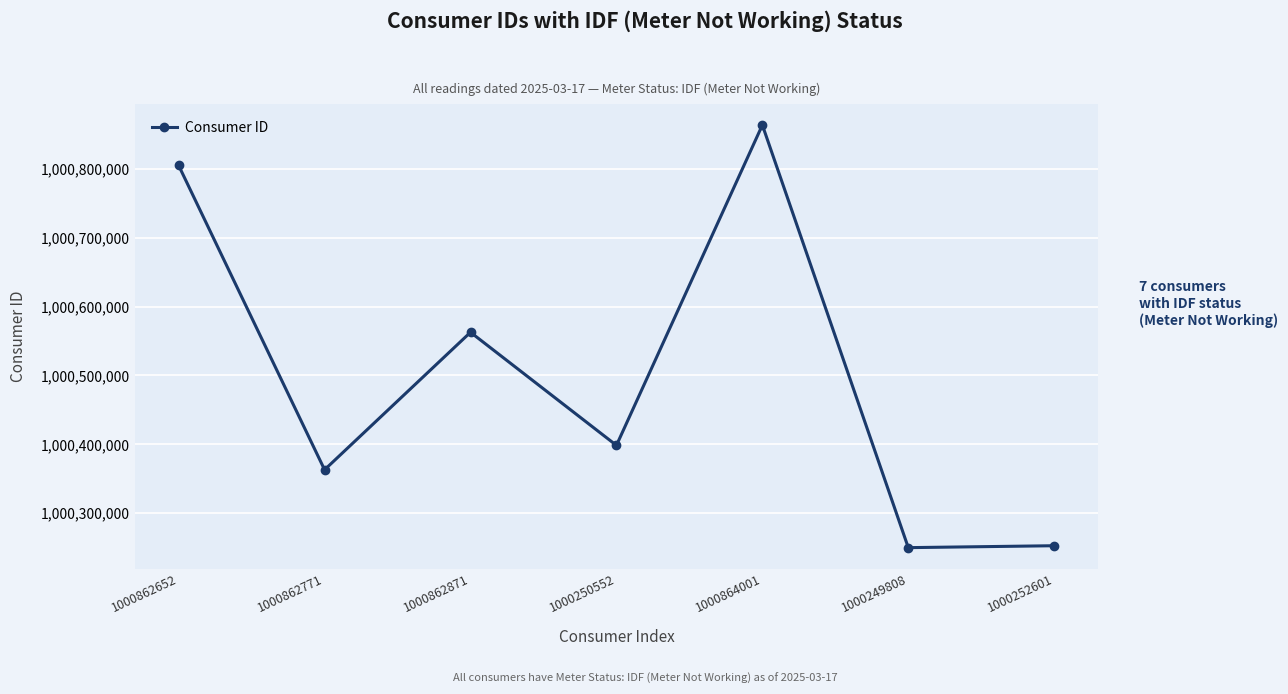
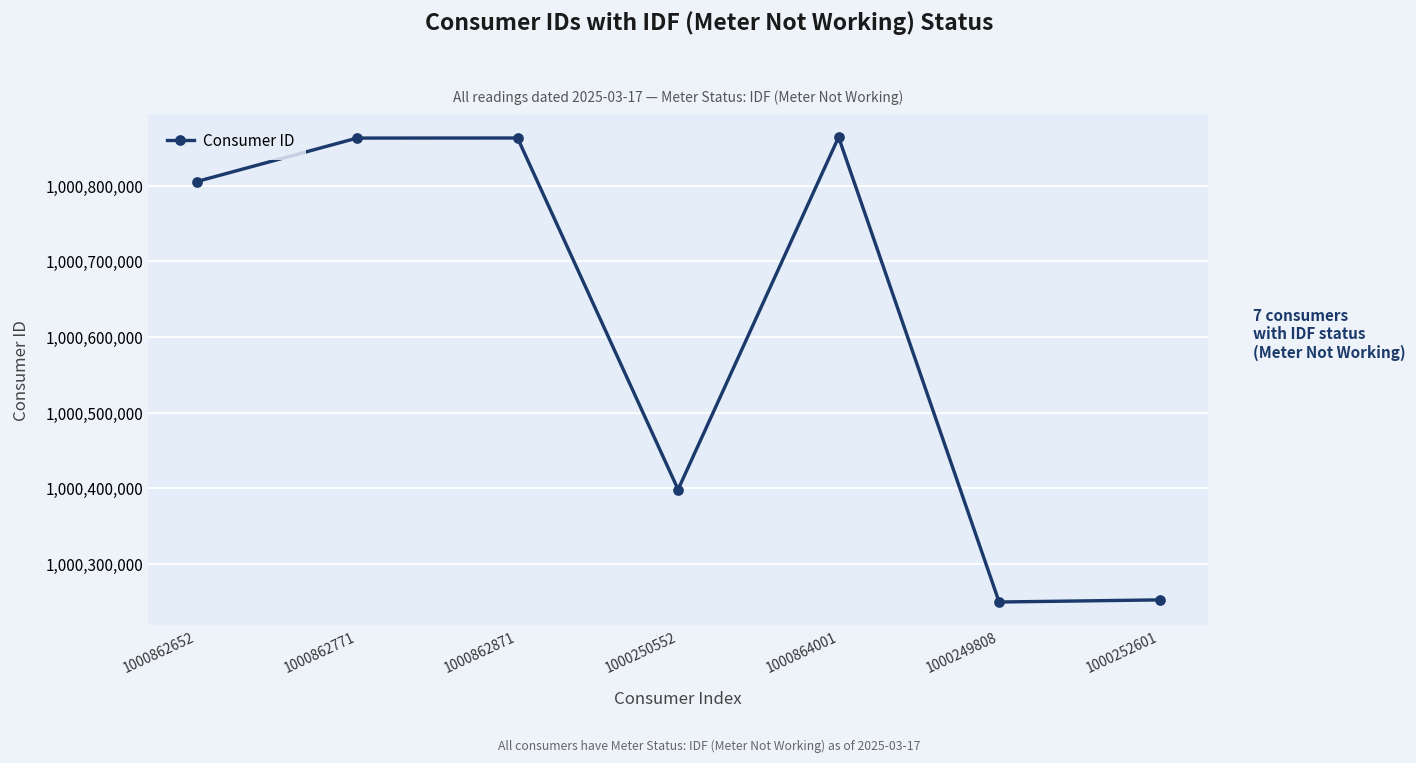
1000862771: 1,000,360,000 -> 1,000,860,000
1000862871: 1,000,560,000 -> 1,000,860,000
